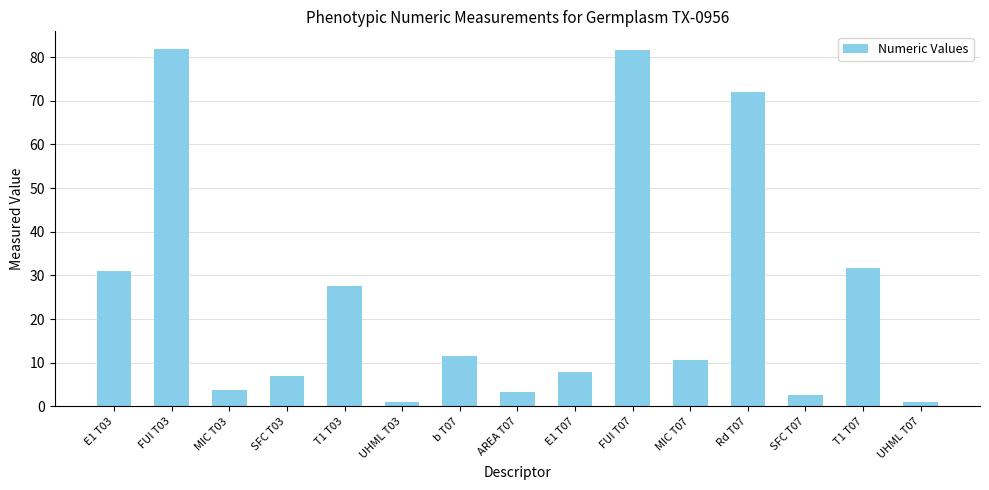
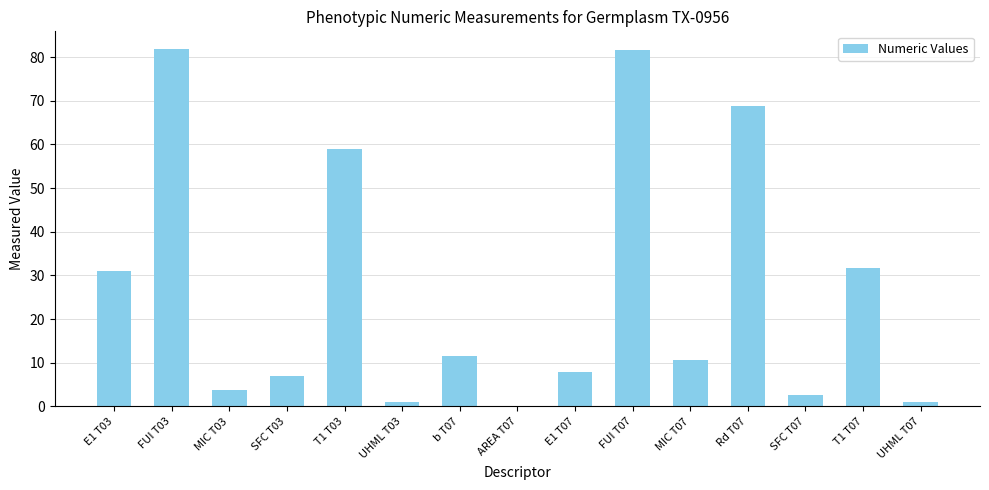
T1 T03: 28 -> 59
AREA T07: 3 -> 0
Rd T07: 72 -> 69
